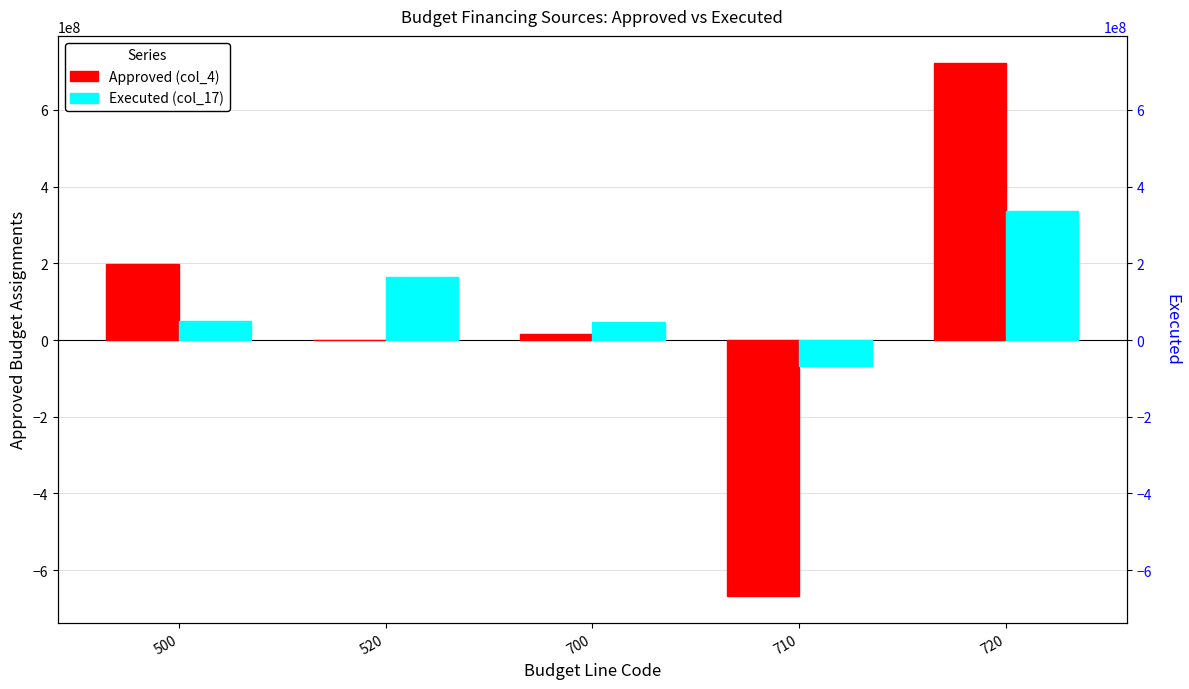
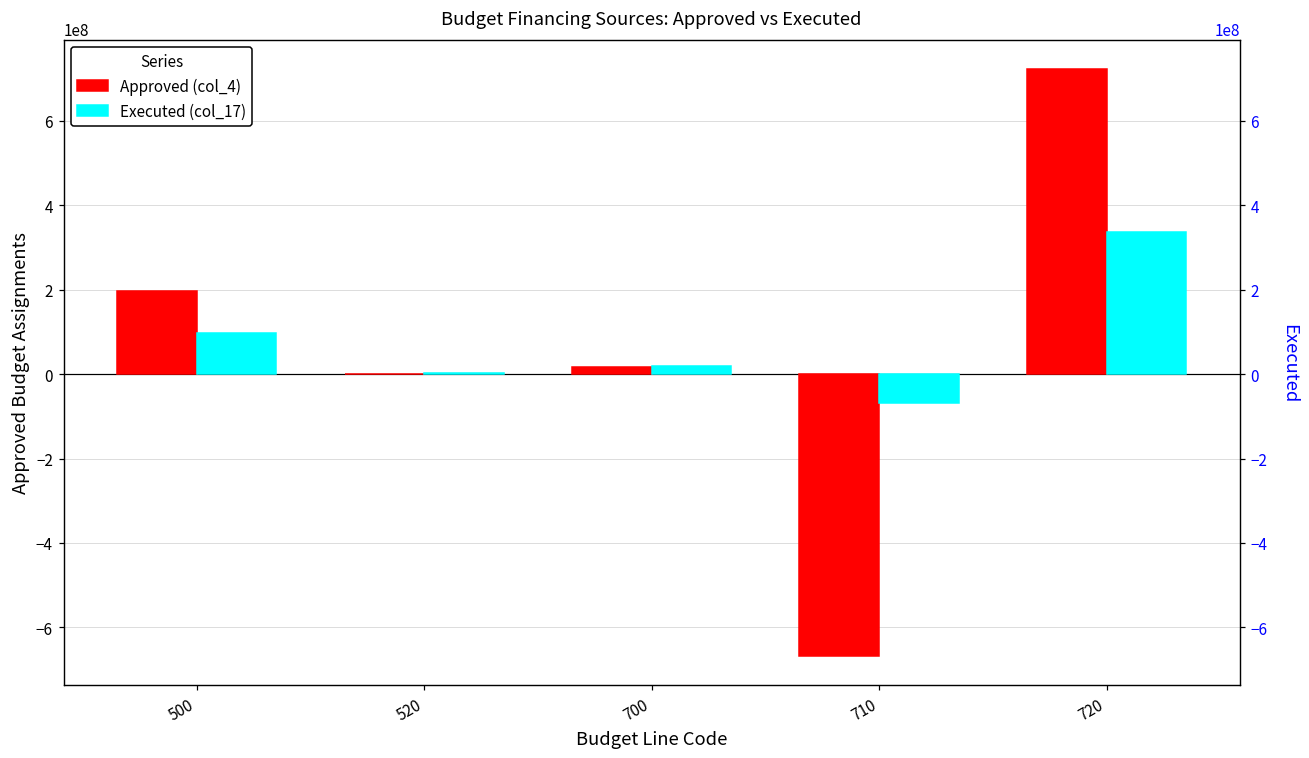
Executed (col_17), 500: 50000000 -> 100000000
Executed (col_17), 520: 160000000 -> 0
Executed (col_17), 700: 50000000 -> 20000000
